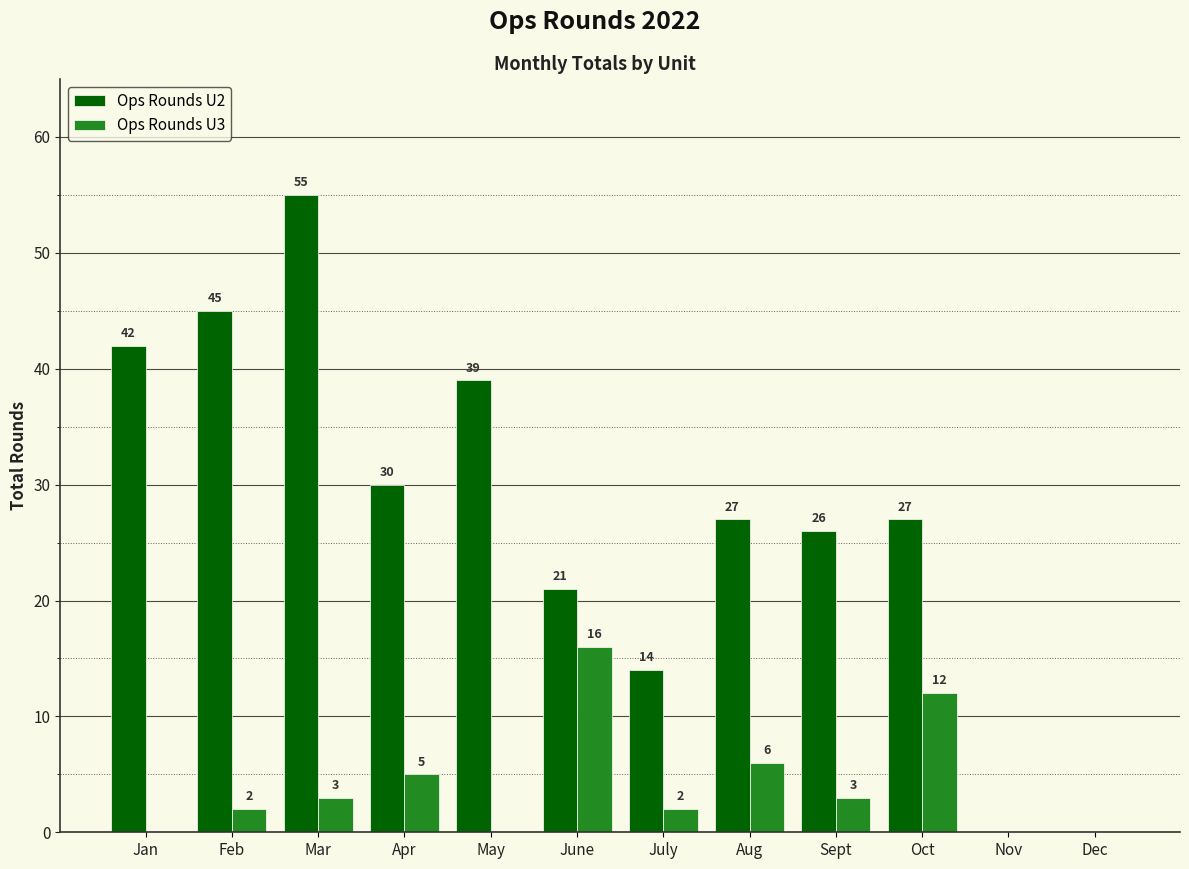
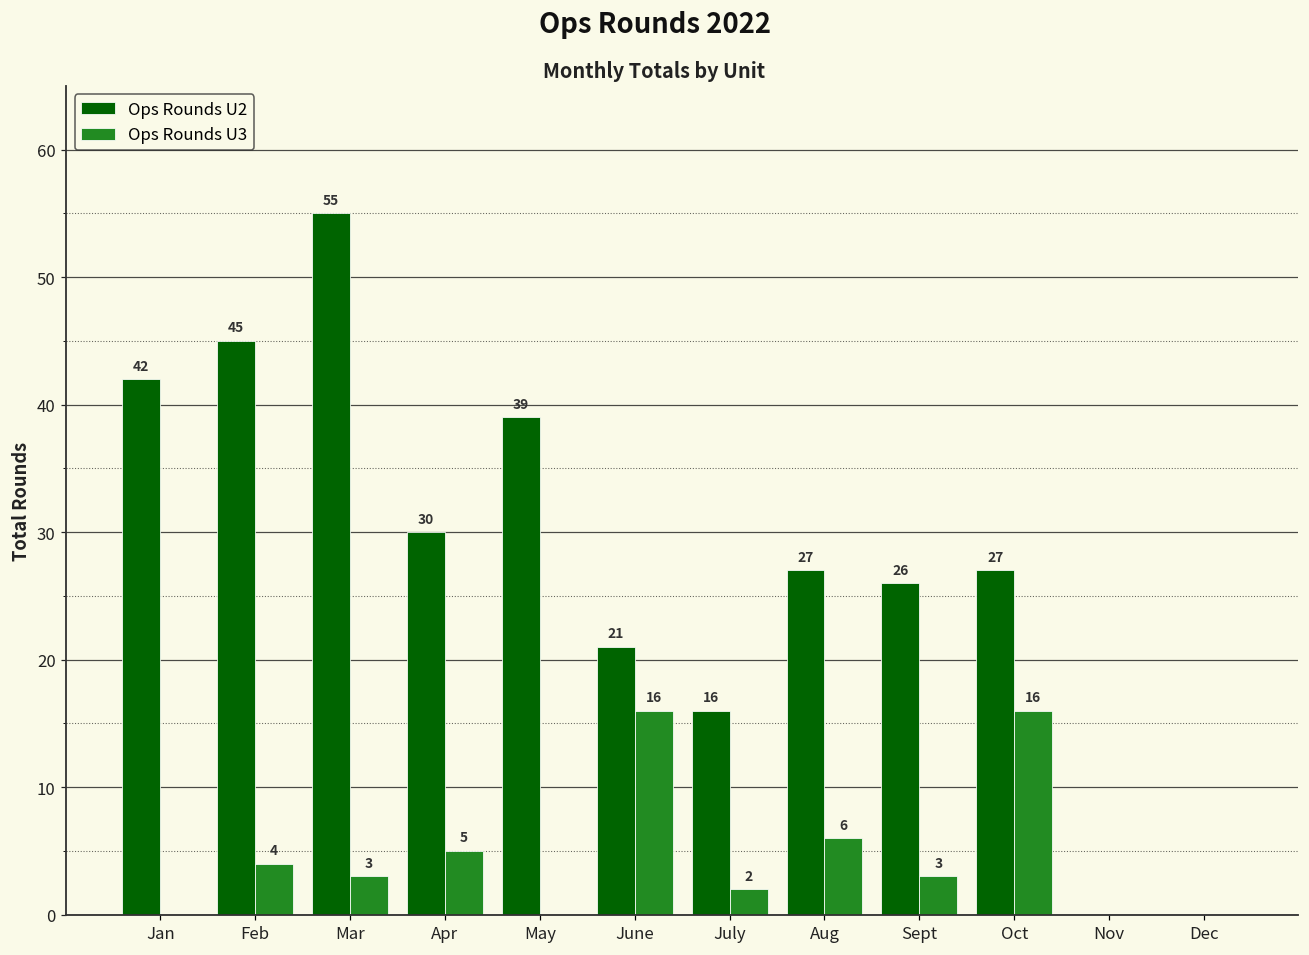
Ops Rounds U3, Feb: 2 -> 4
Ops Rounds U2, July: 14 -> 16
Ops Rounds U3, Oct: 12 -> 16
